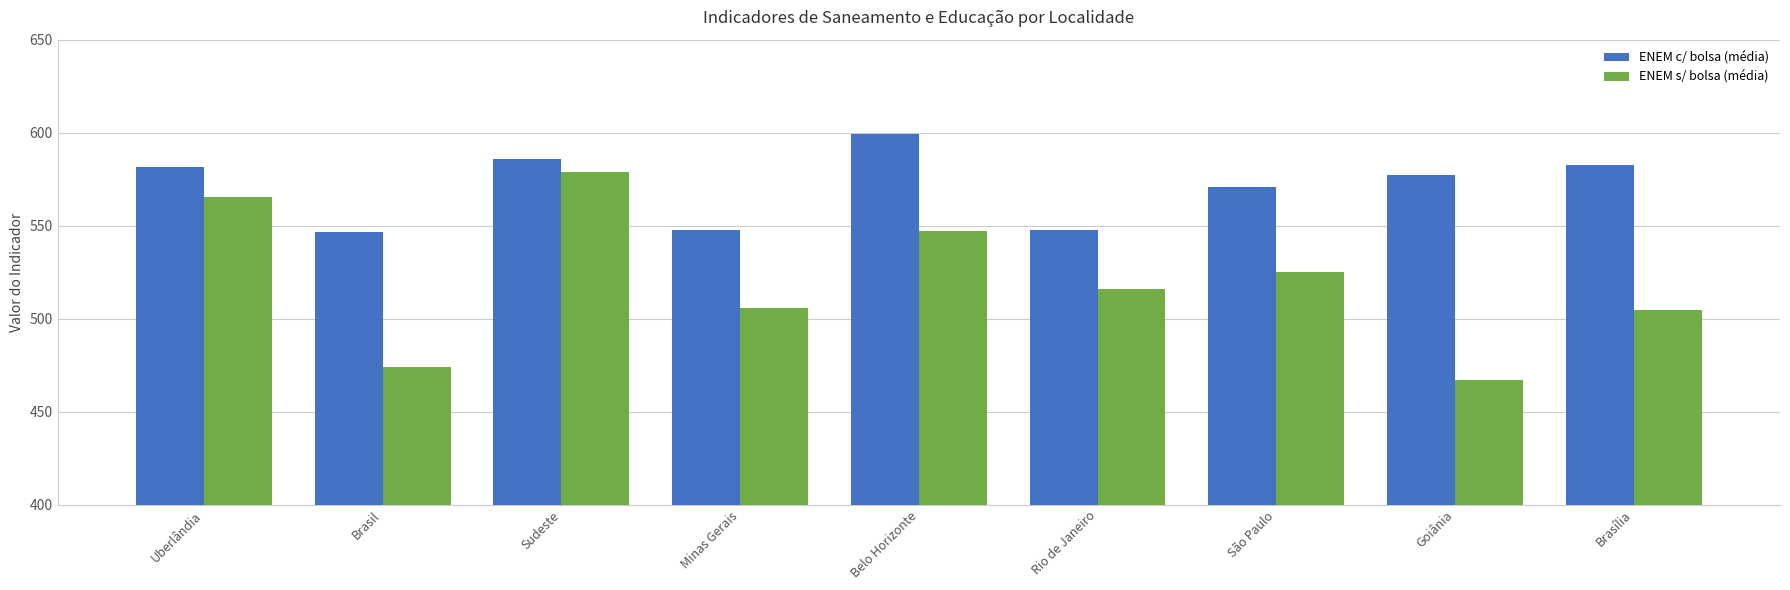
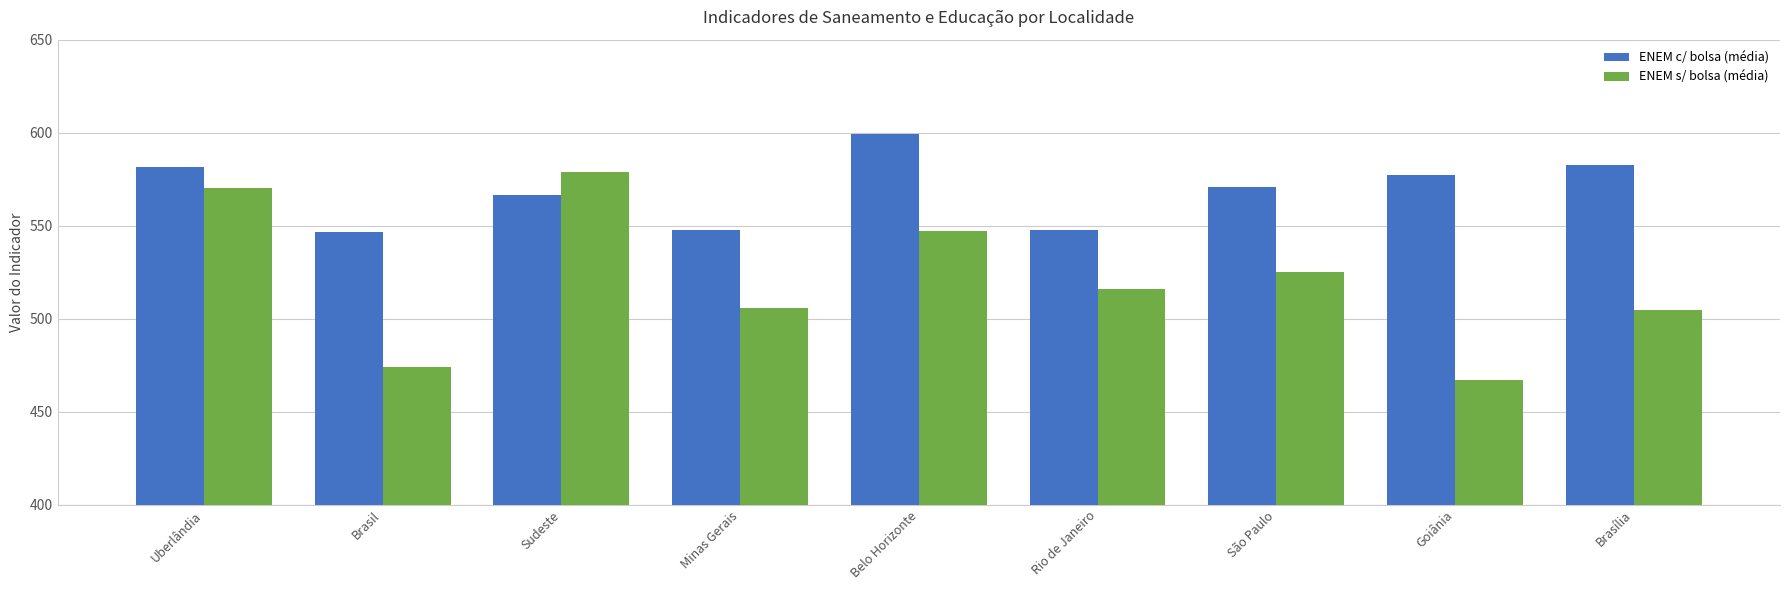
ENEM s/ bolsa (média), Uberlândia: 565 -> 570
ENEM c/ bolsa (média), Sudeste: 586 -> 567
